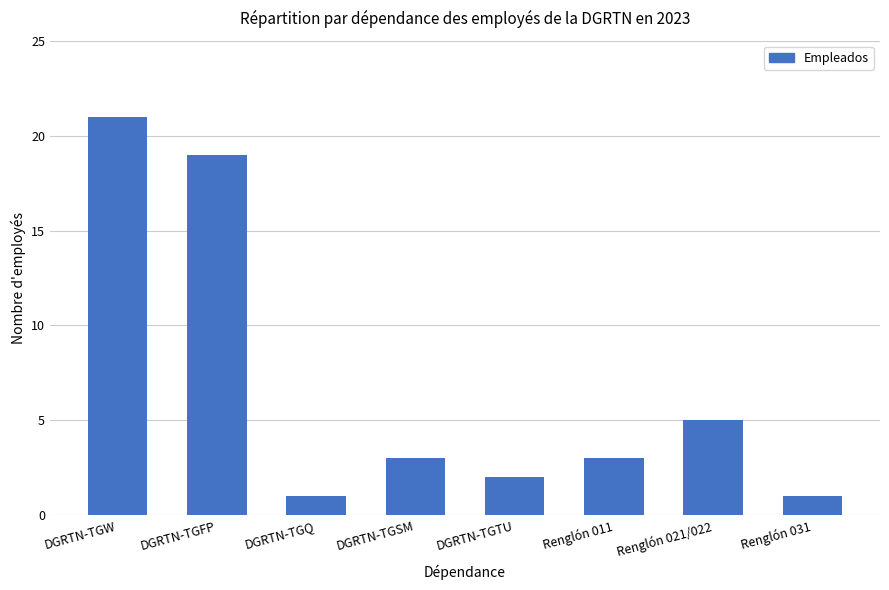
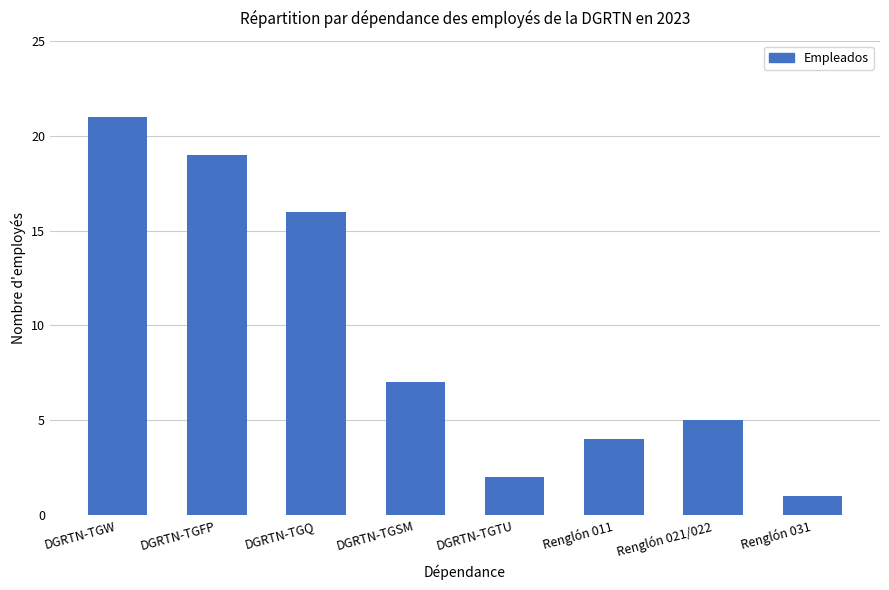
DGRTN-TGQ: 1 -> 16
DGRTN-TGSM: 3 -> 7
Renglón 011: 3 -> 4
